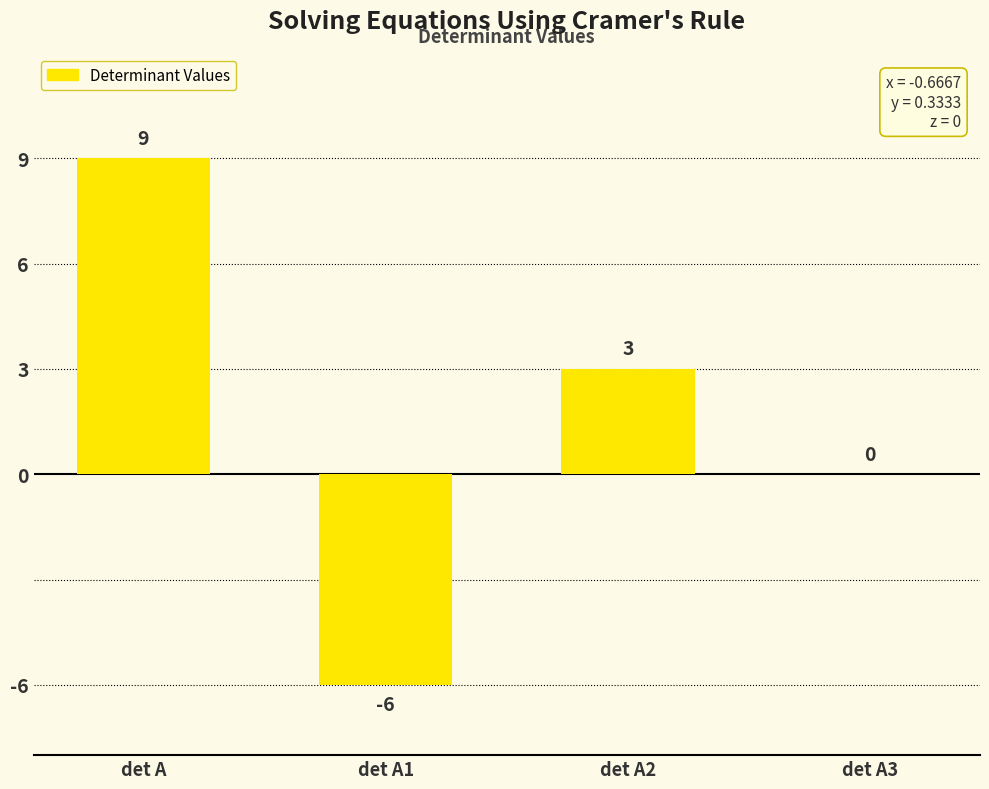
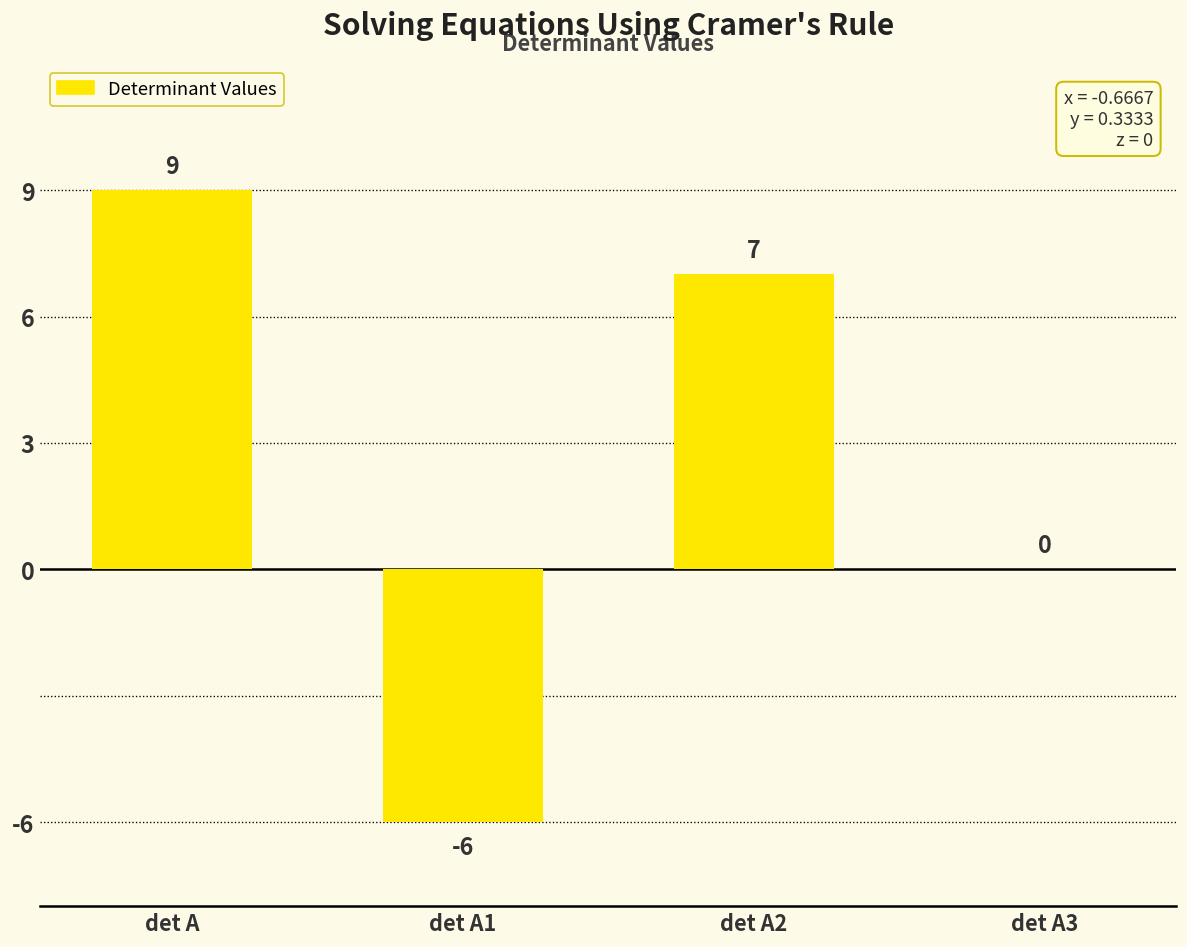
det A2: 3 -> 7
